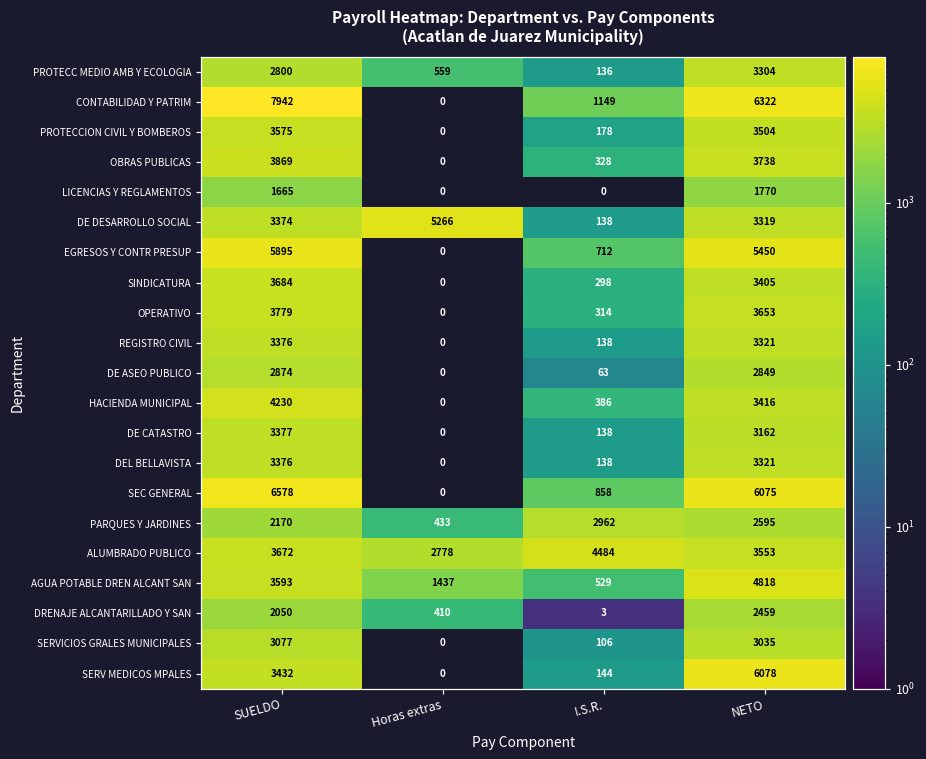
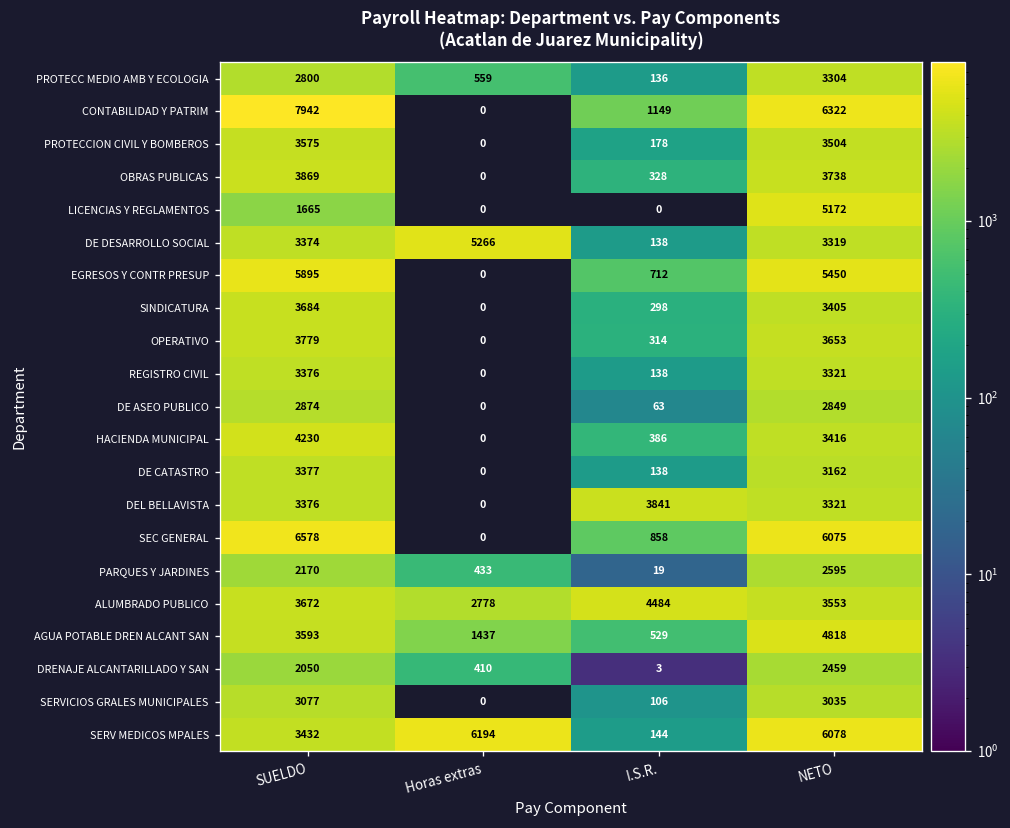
LICENCIAS Y REGLAMENTOS, NETO: 1770 -> 5172
DEL BELLAVISTA, I.S.R.: 138 -> 3841
PARQUES Y JARDINES, I.S.R.: 2962 -> 19
SERV MEDICOS MPALES, Horas extras: 0 -> 6194
